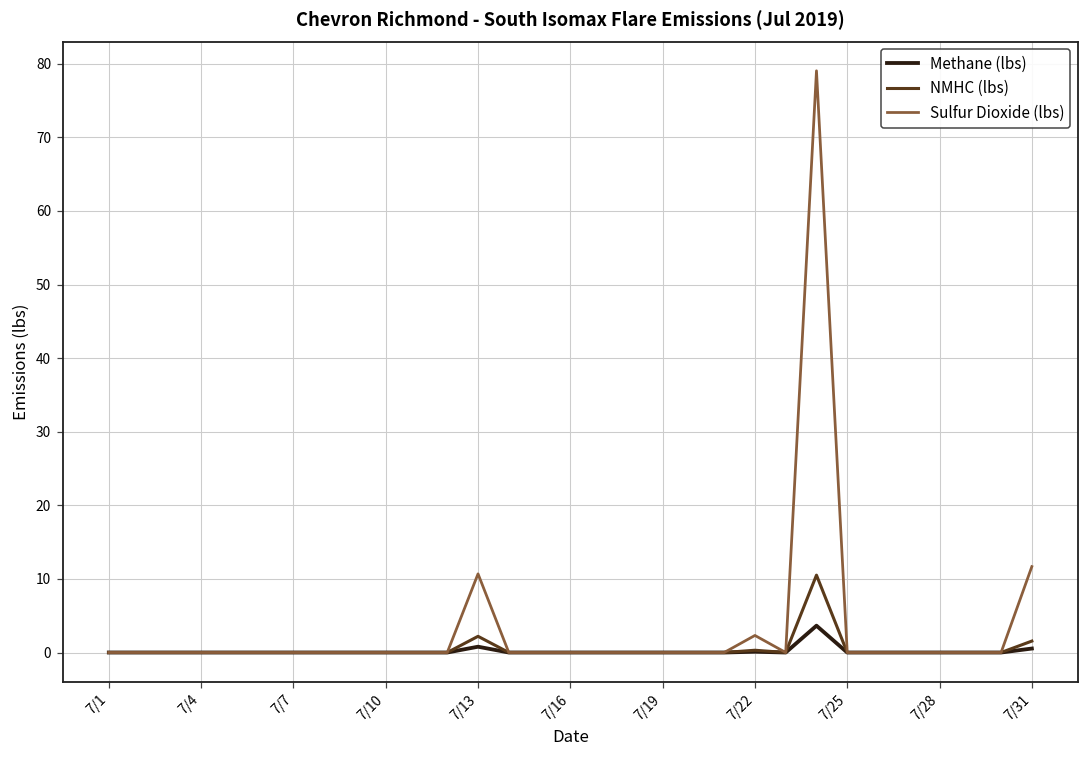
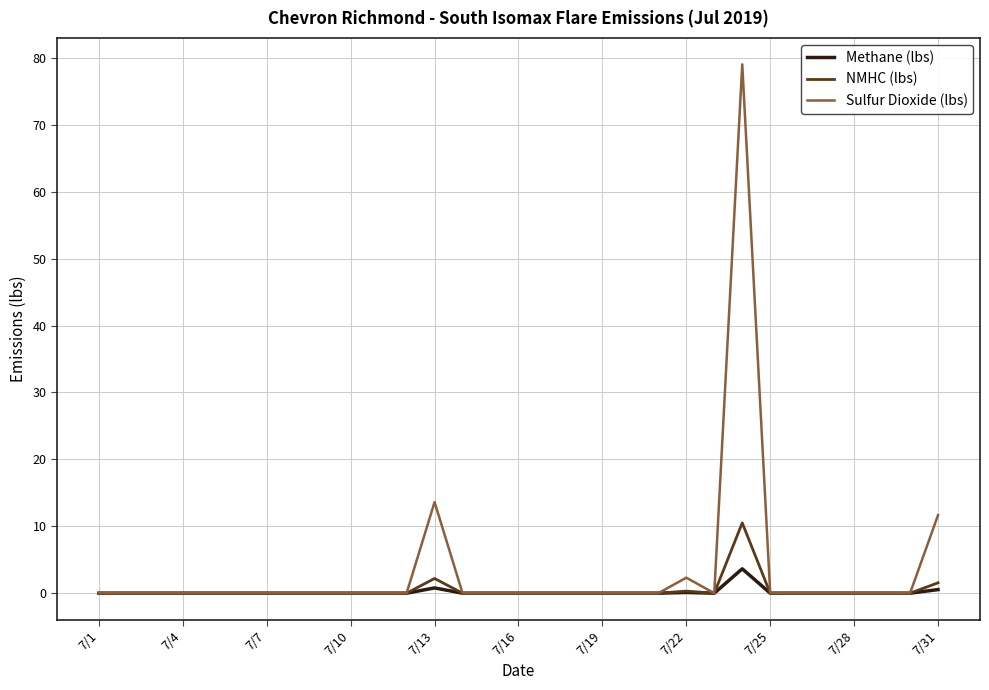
Sulfur Dioxide (lbs), 7/13: 11 -> 14
